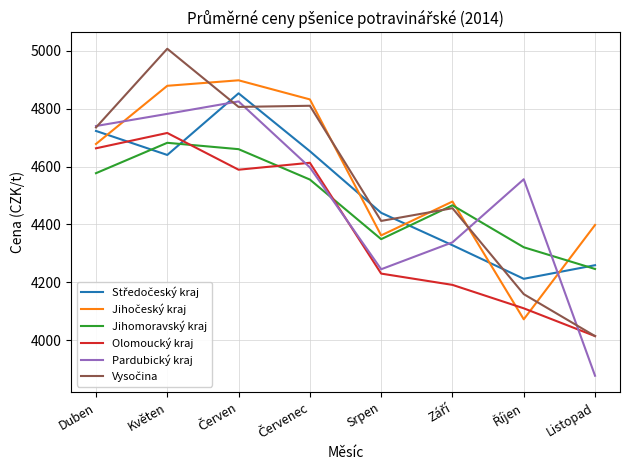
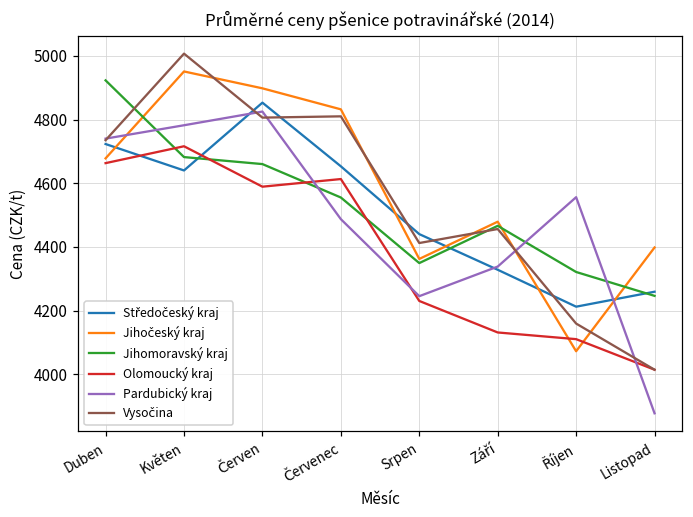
Jihomoravský kraj, Duben: 4580 -> 4920
Jihočeský kraj, Květen: 4880 -> 4950
Pardubický kraj, Červenec: 4600 -> 4490
Olomoucký kraj, Září: 4190 -> 4130
